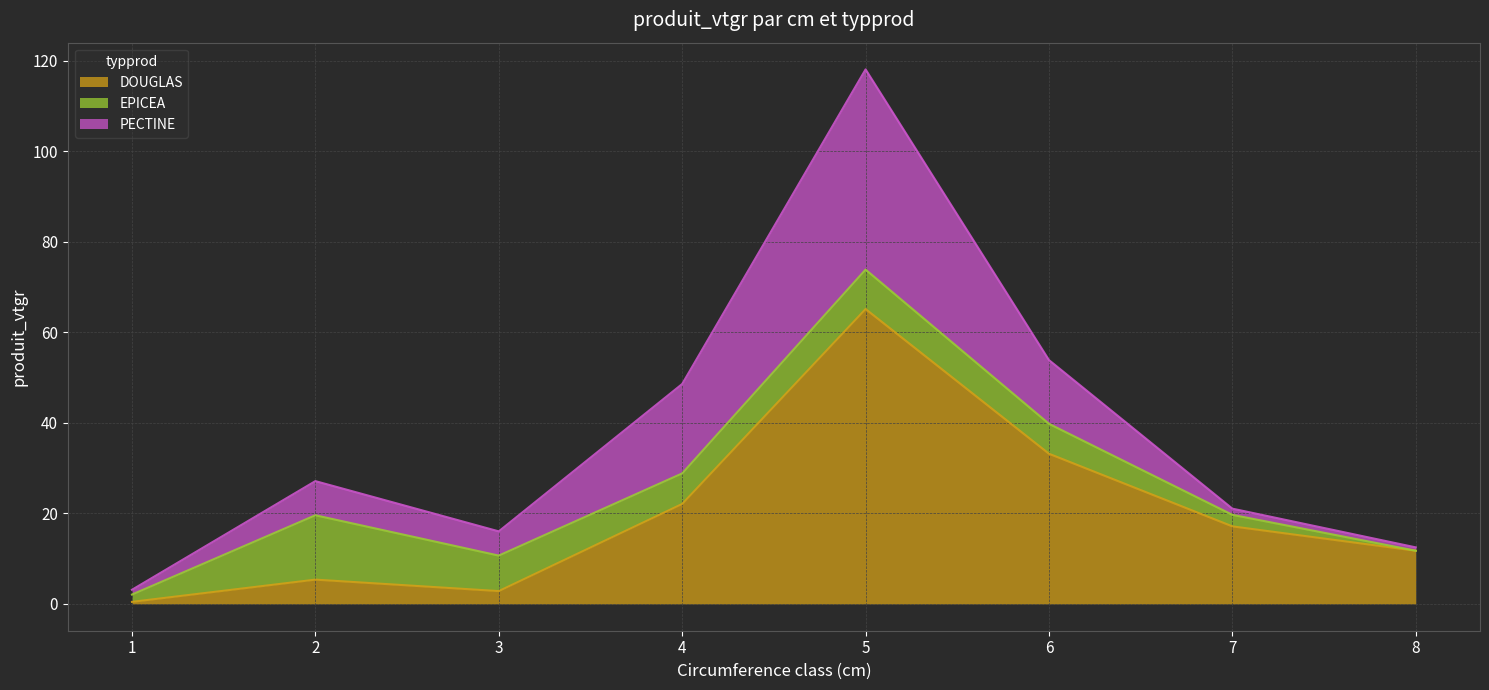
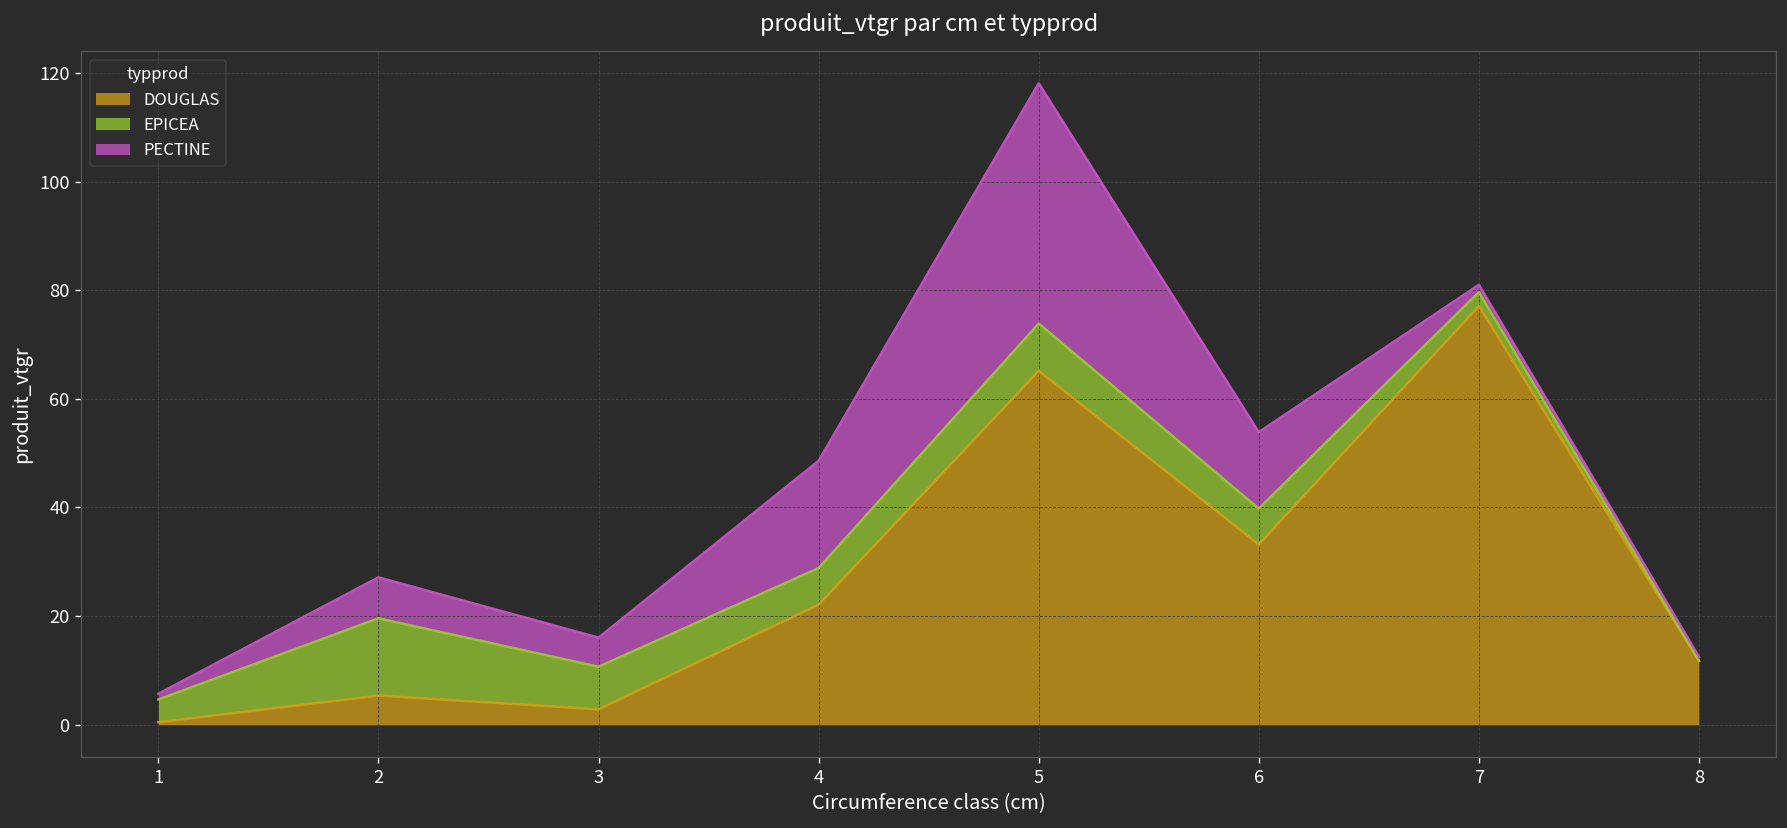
EPICEA, 1: 2 -> 4
DOUGLAS, 7: 17 -> 77
